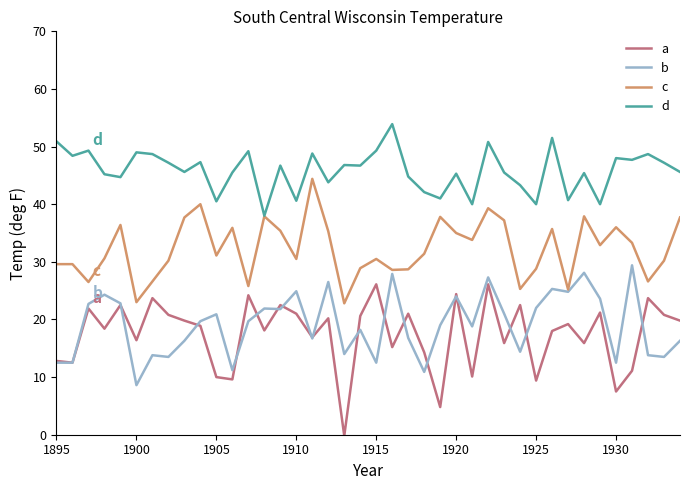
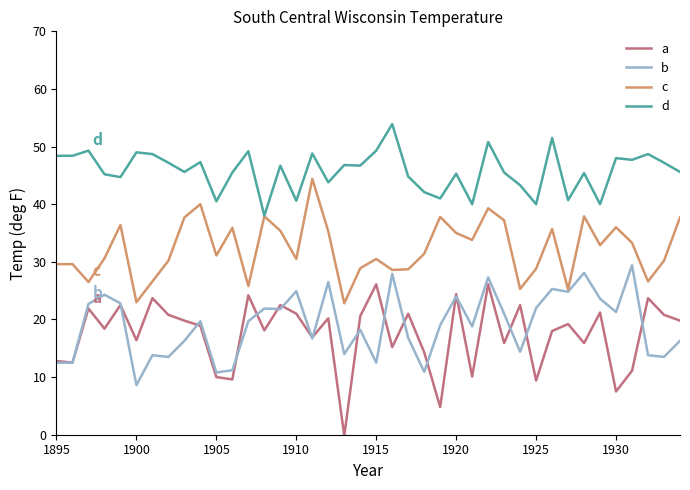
d, 1895: 51 -> 48
b, 1905: 21 -> 11
b, 1930: 13 -> 21
